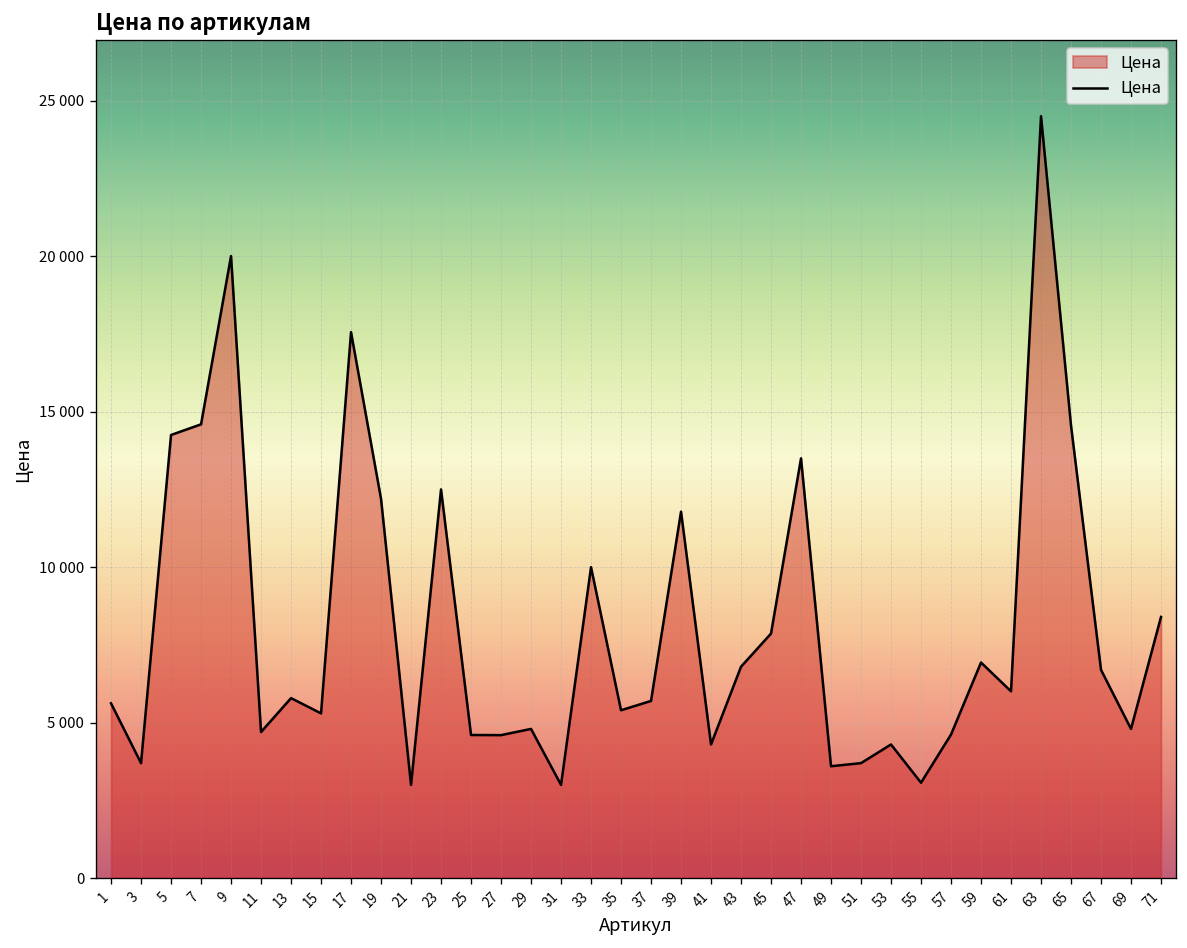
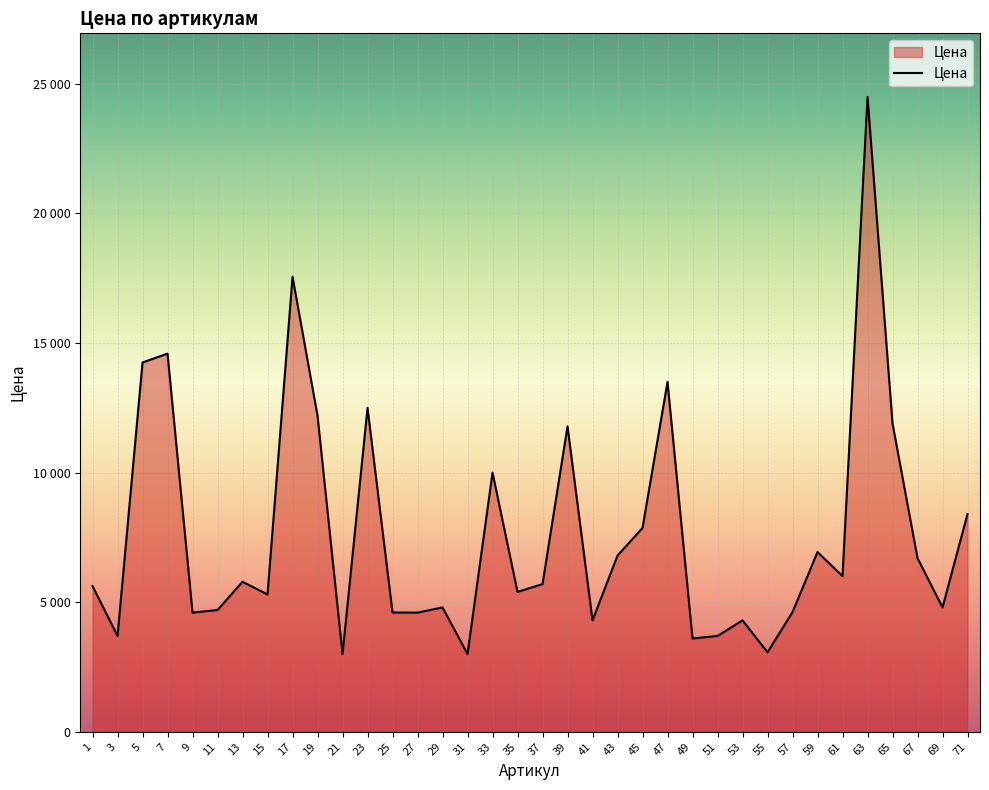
9: 20000 -> 4600
65: 14600 -> 11900
